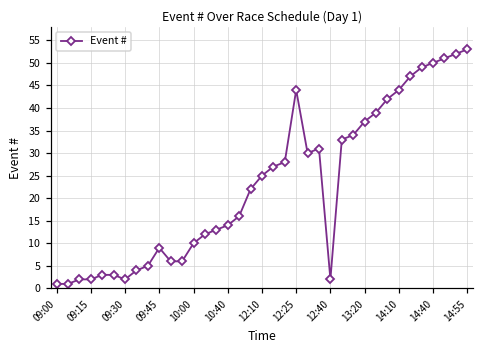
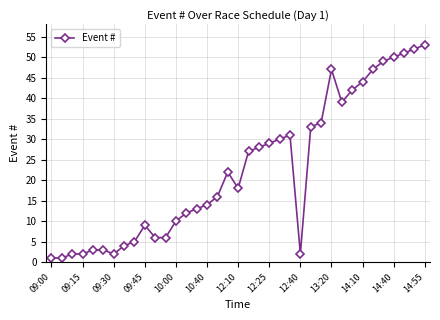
12:10: 25 -> 18
12:25: 44 -> 29
13:20: 37 -> 47
